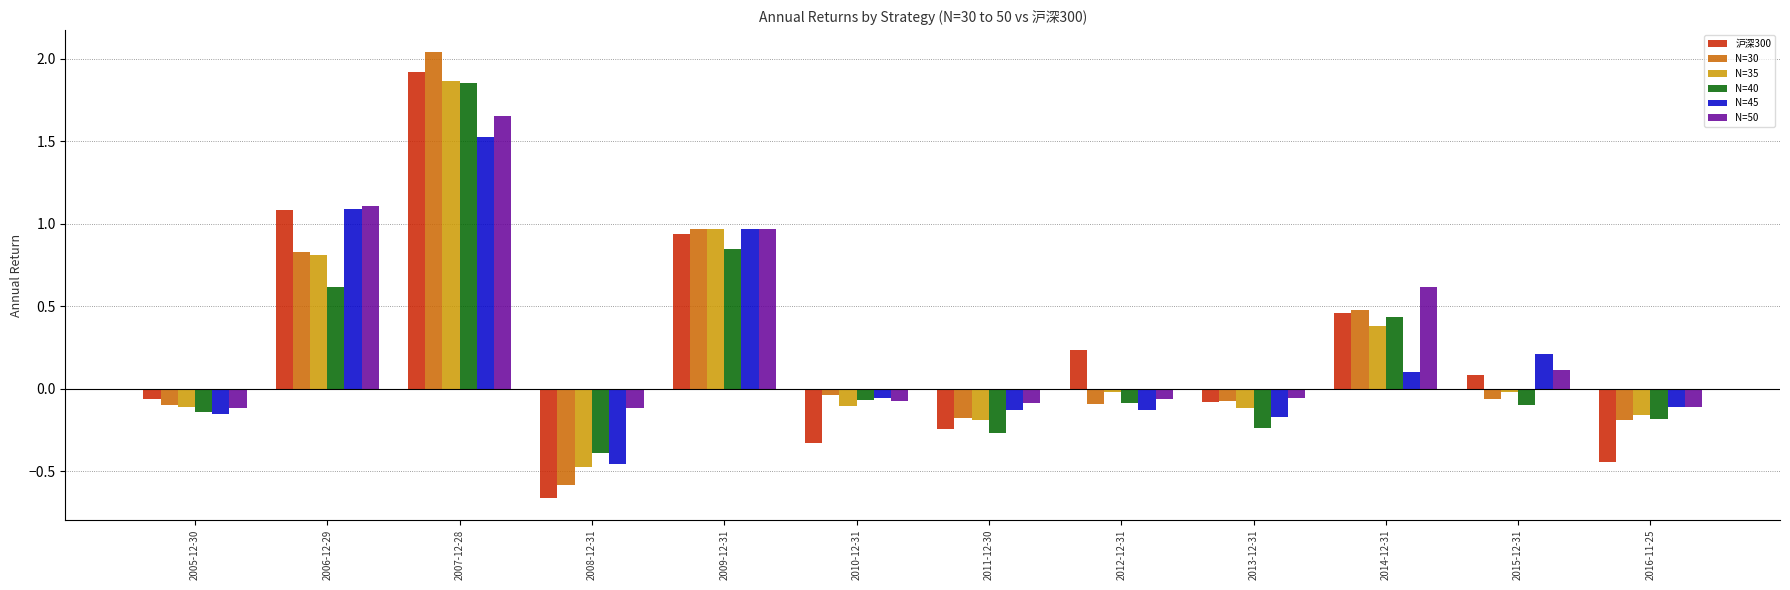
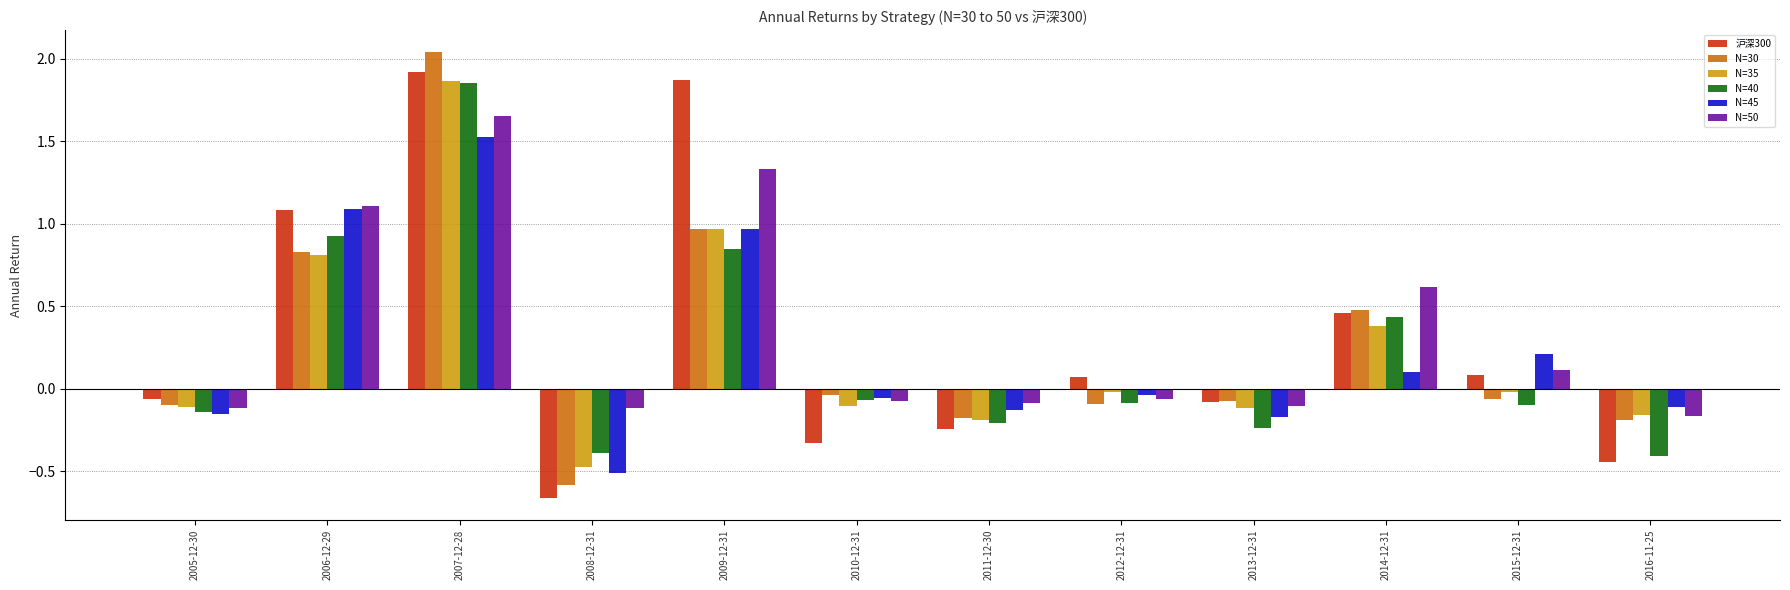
N=40, 2006-12-29: 0.61 -> 0.93
N=45, 2008-12-31: -0.45 -> -0.51
沪深300, 2009-12-31: 0.94 -> 1.87
N=50, 2009-12-31: 0.97 -> 1.33
N=40, 2011-12-30: -0.27 -> -0.21
沪深300, 2012-12-31: 0.24 -> 0.07
N=45, 2012-12-31: -0.13 -> -0.04
N=50, 2013-12-31: -0.05 -> -0.10
N=40, 2016-11-25: -0.18 -> -0.41
N=50, 2016-11-25: -0.11 -> -0.16
